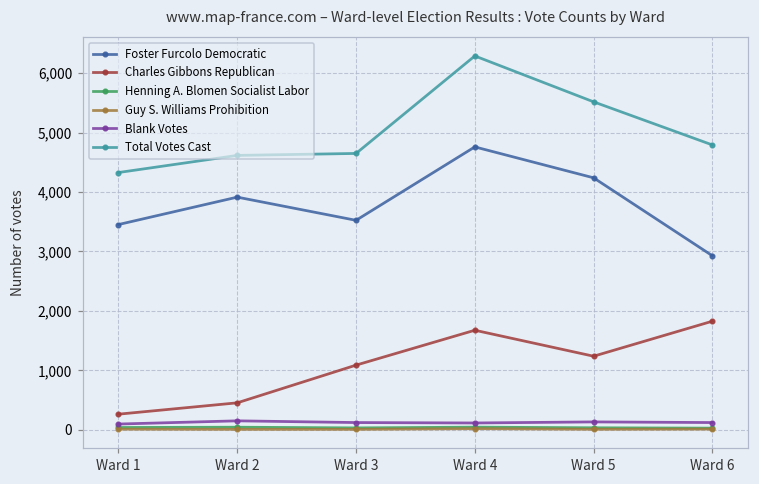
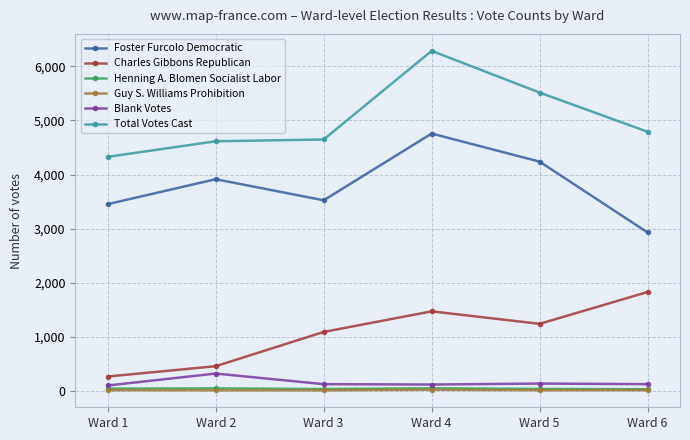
Blank Votes, Ward 2: 200 -> 300
Charles Gibbons Republican, Ward 4: 1,700 -> 1,500
